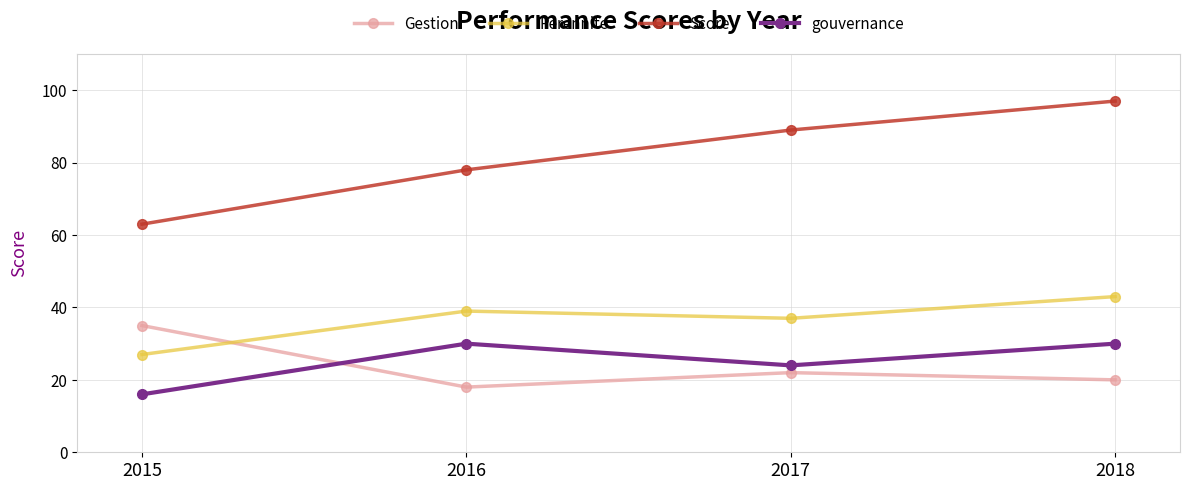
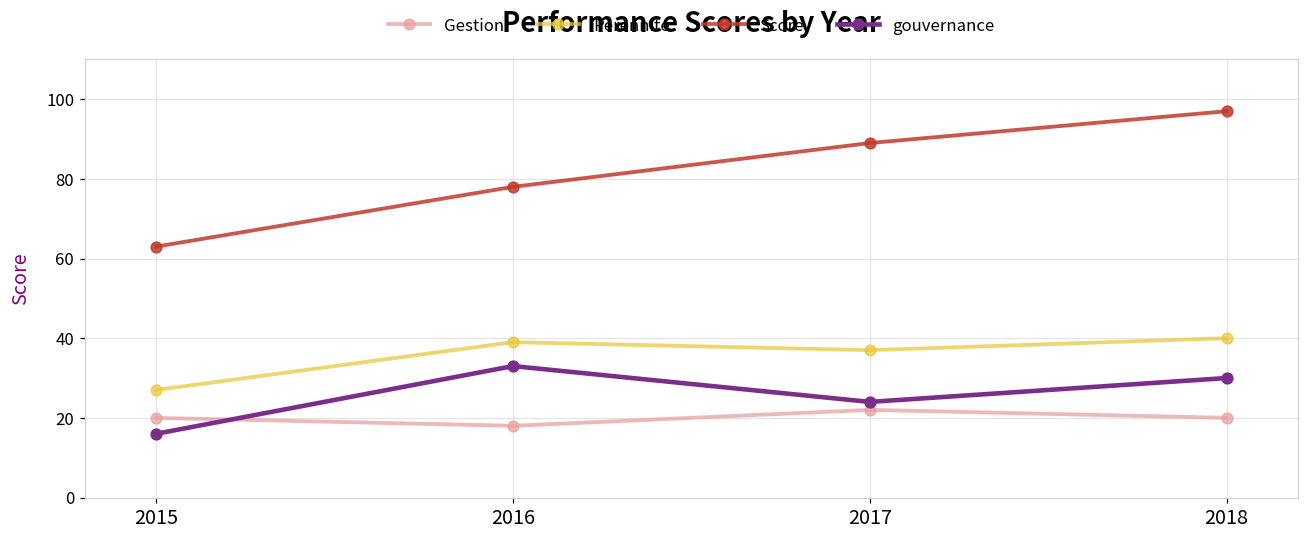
Gestion, 2015: 35 -> 20
gouvernance, 2016: 30 -> 33
Perennite, 2018: 43 -> 40
